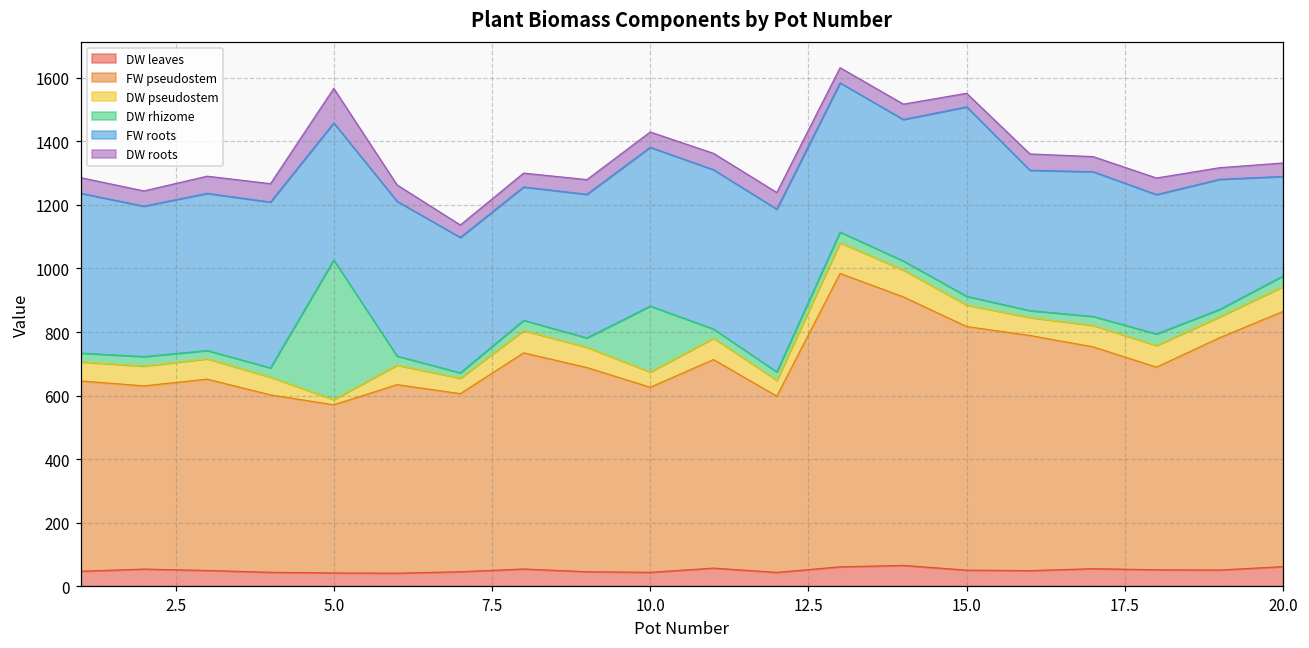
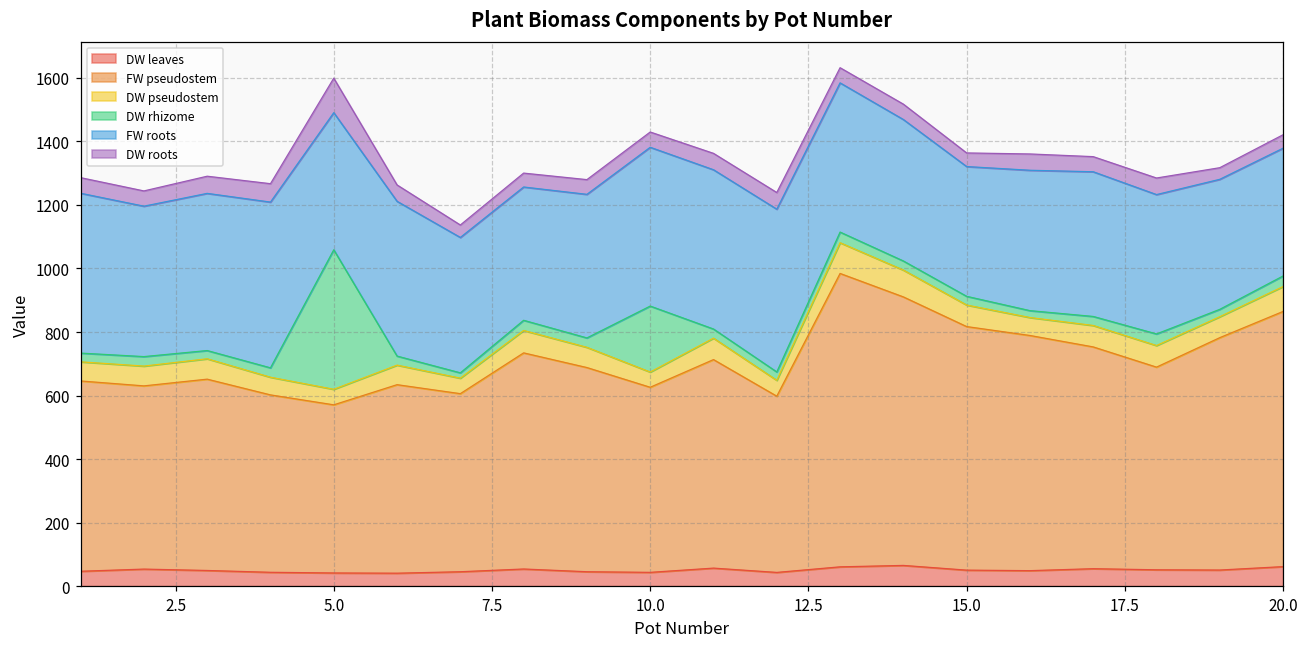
DW pseudostem, 5.0: 20 -> 50
FW roots, 15.0: 600 -> 410
FW roots, 20.0: 310 -> 400
